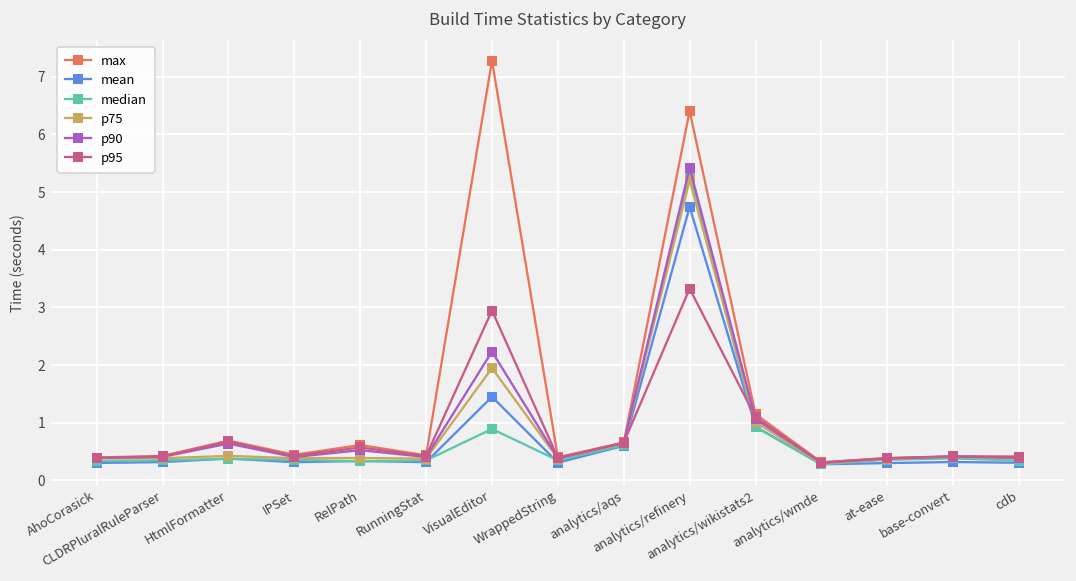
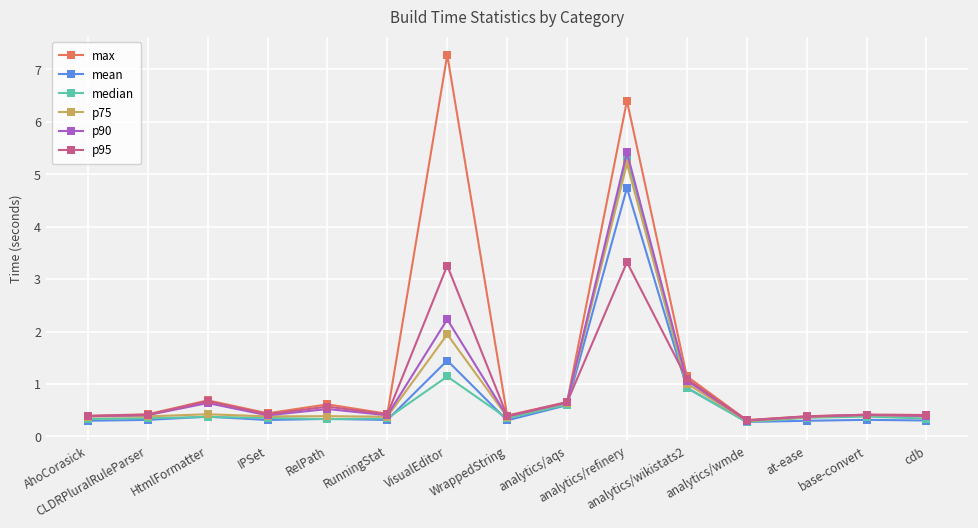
median, VisualEditor: 0.9 -> 1.1
p95, VisualEditor: 2.9 -> 3.3
